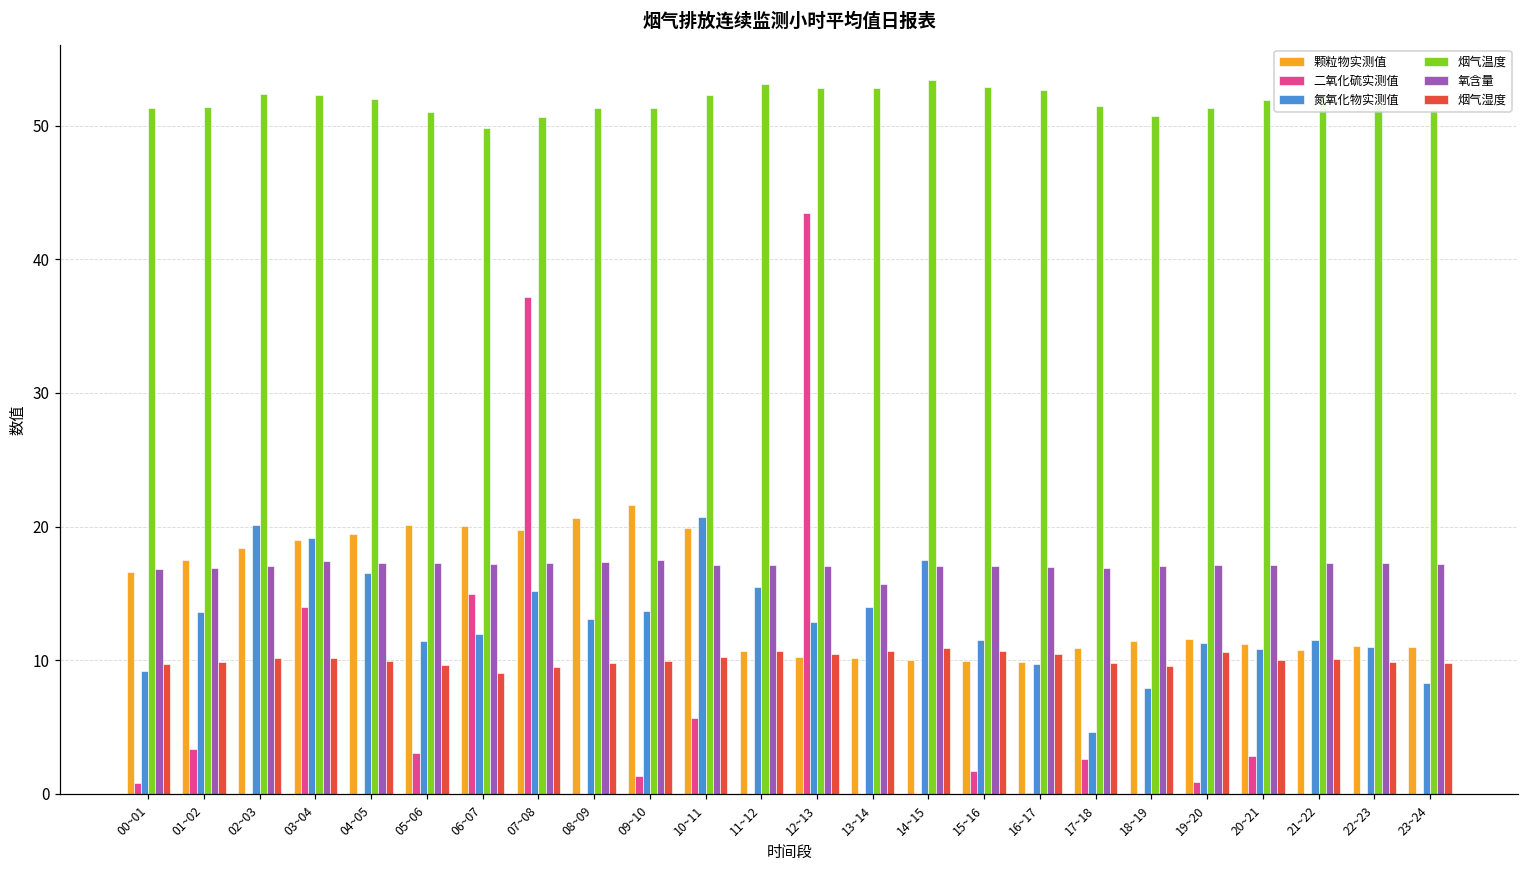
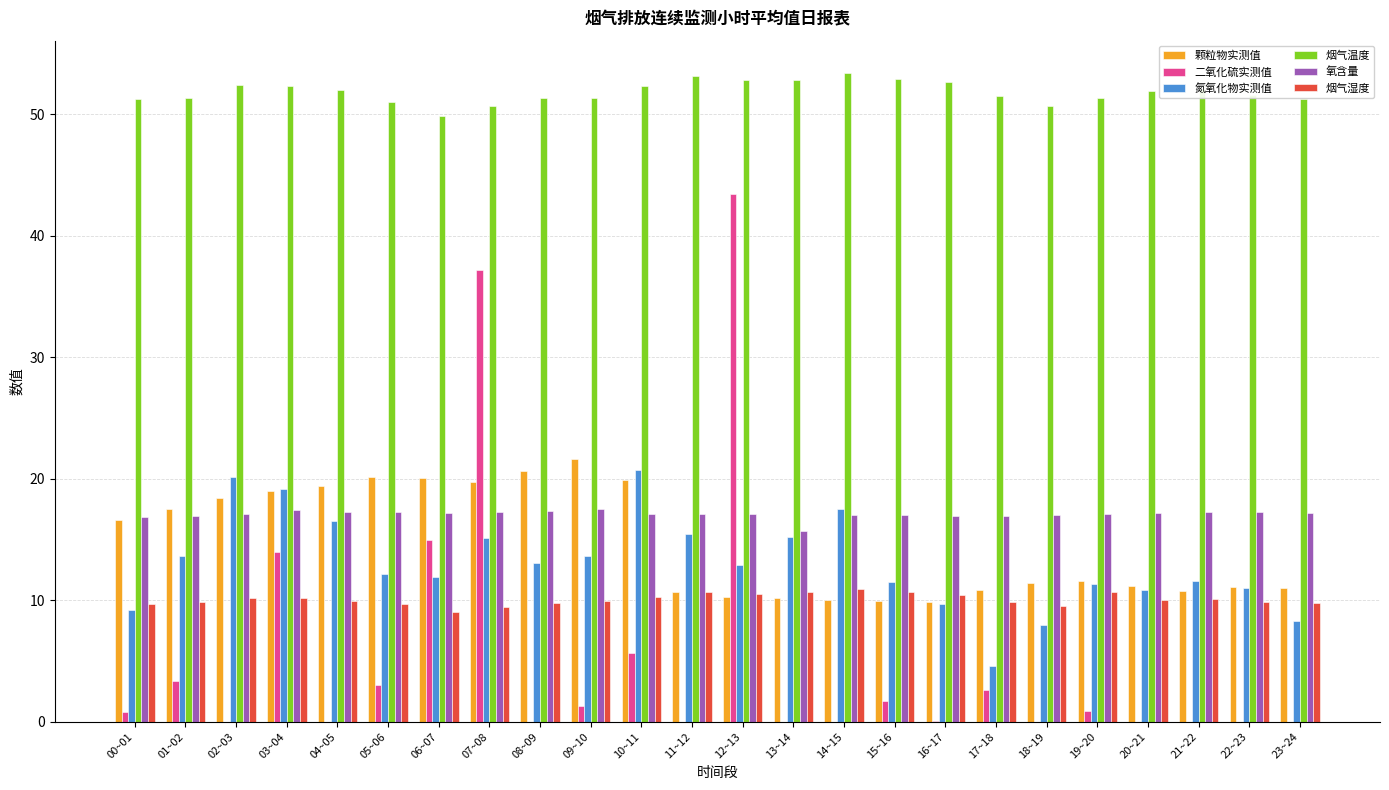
氮氧化物实测值, 05~06: 11.4 -> 12.2
氮氧化物实测值, 13~14: 14.0 -> 15.2
二氧化硫实测值, 20~21: 2.8 -> 0.0
